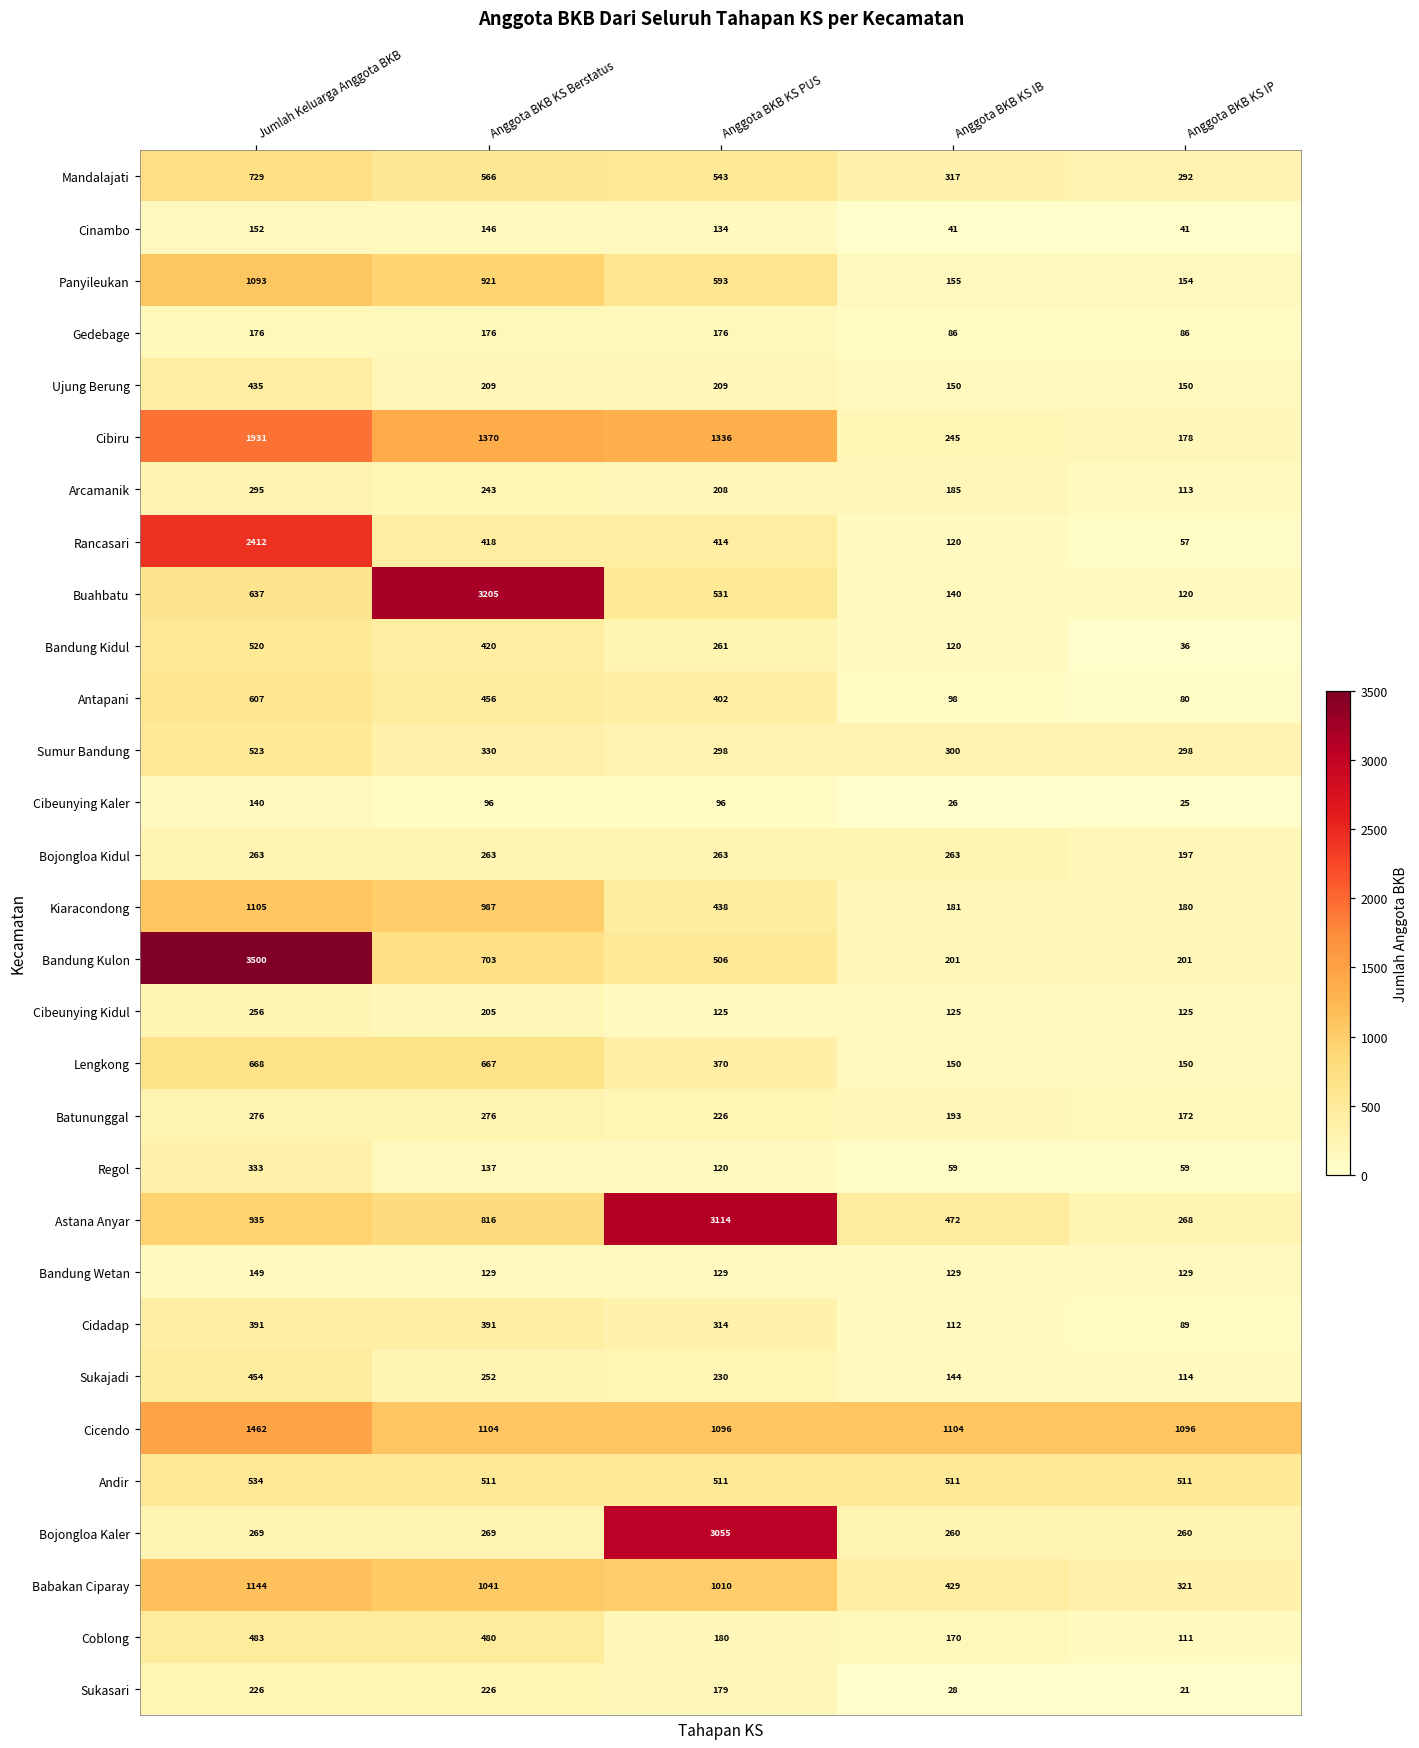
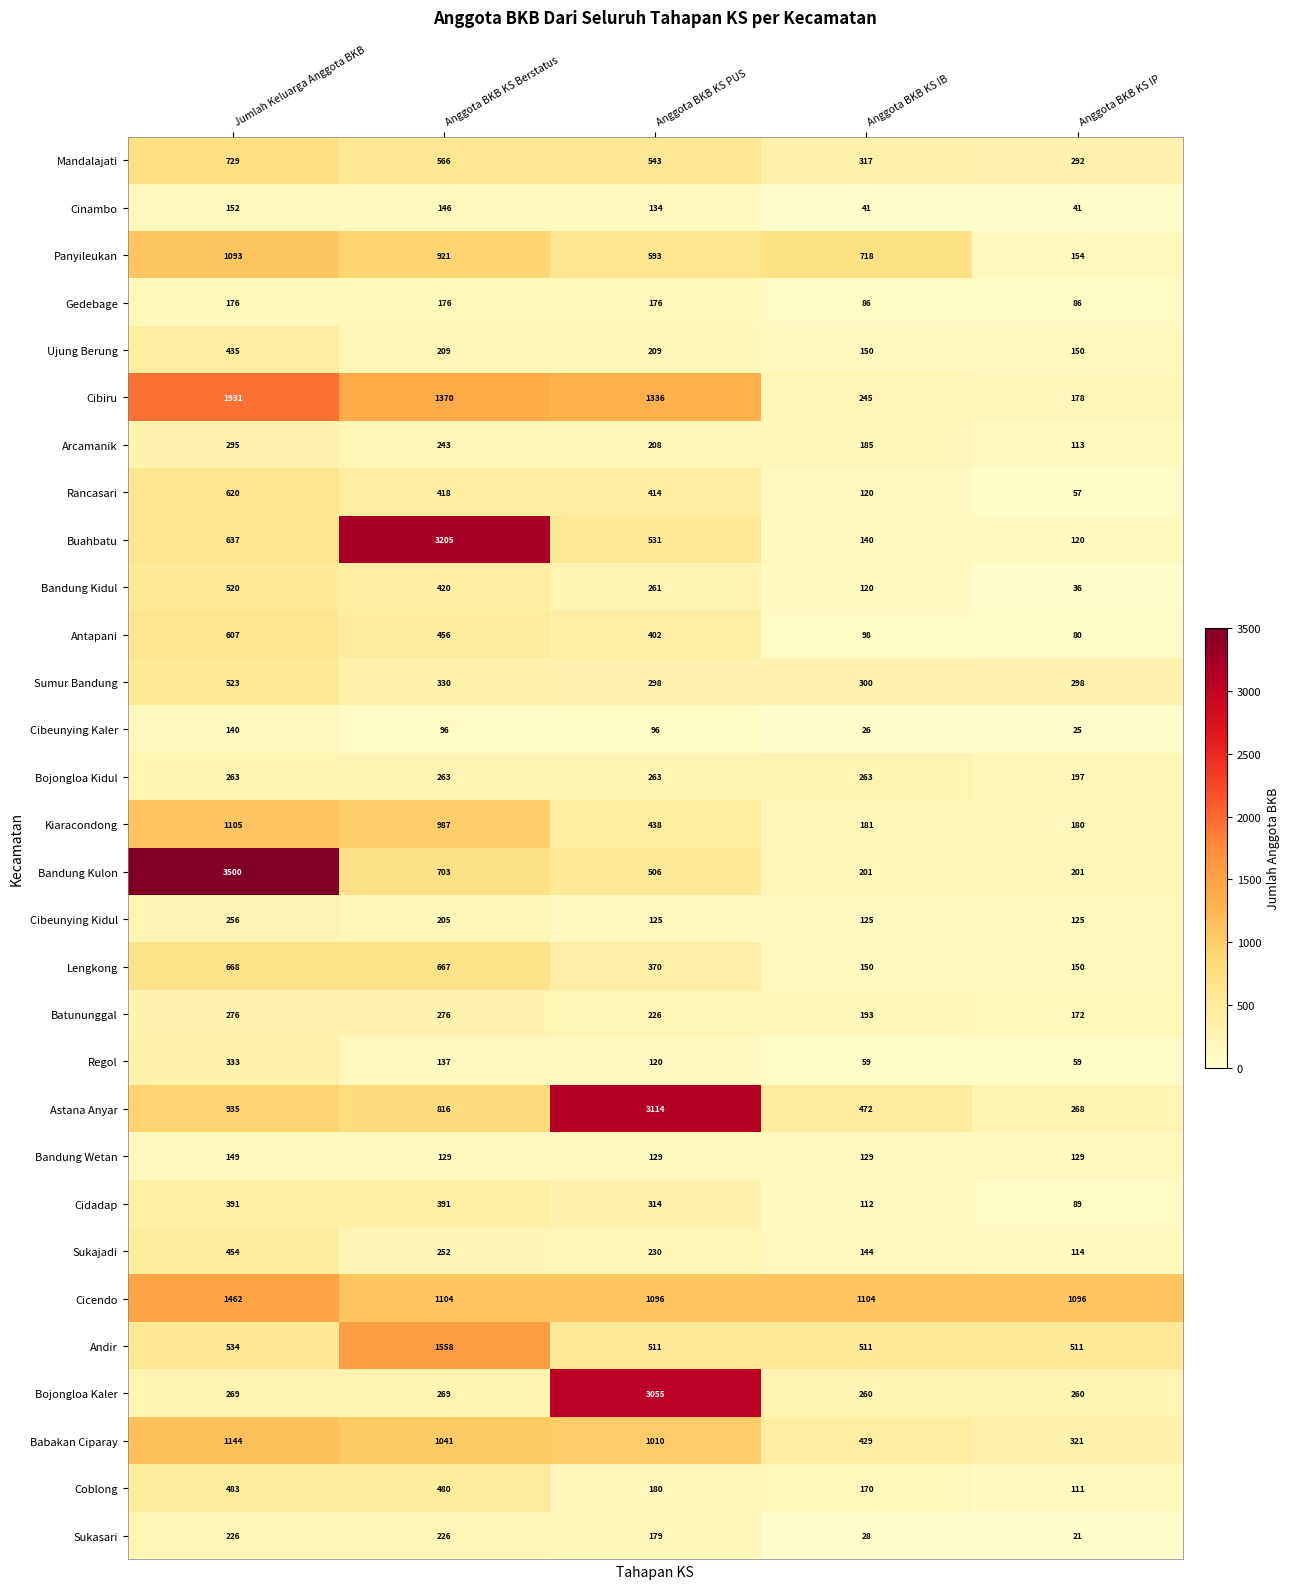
Panyileukan, Anggota BKB KS IB: 155 -> 718
Rancasari, Jumlah Keluarga Anggota BKB: 2412 -> 620
Andir, Anggota BKB KS Berstatus: 511 -> 1558
